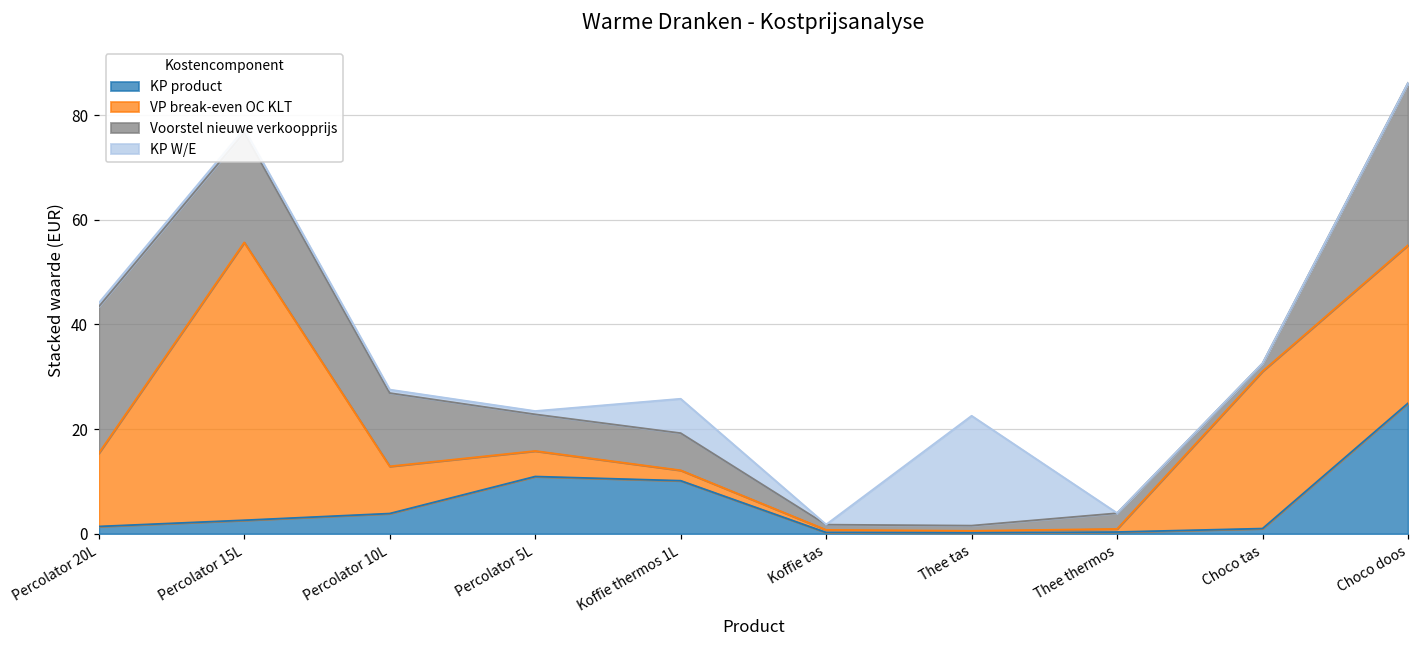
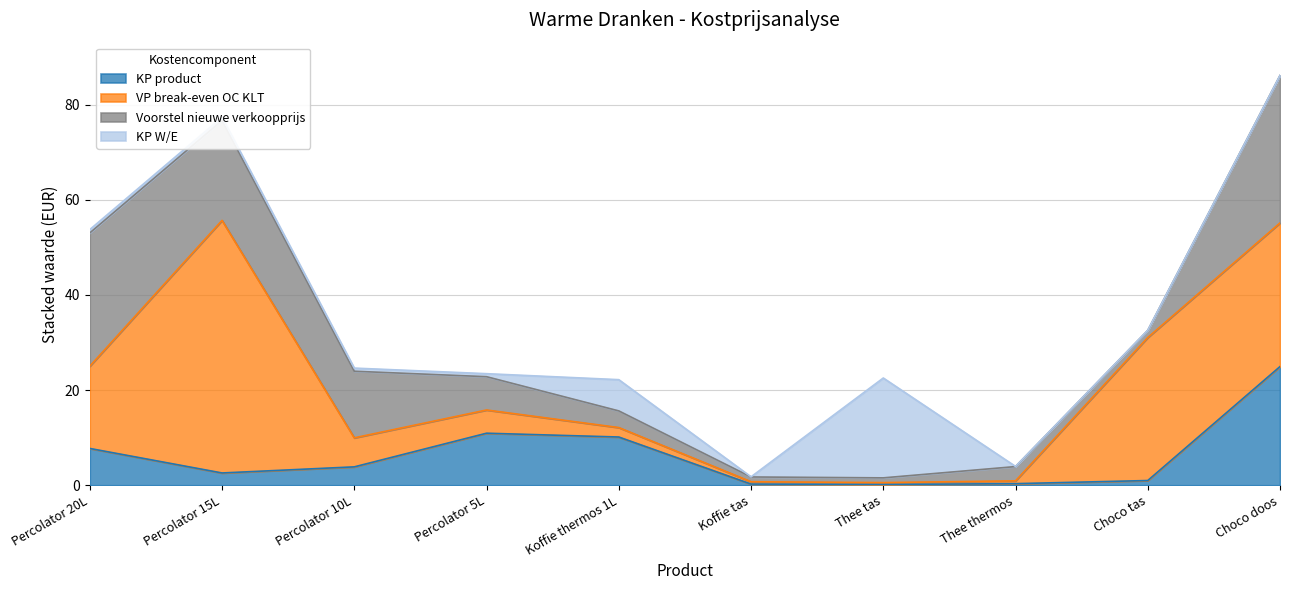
KP product, Percolator 20L: 1 -> 8
VP break-even OC KLT, Percolator 20L: 14 -> 17
VP break-even OC KLT, Percolator 10L: 9 -> 6
Voorstel nieuwe verkoopprijs, Koffie thermos 1L: 7 -> 4
